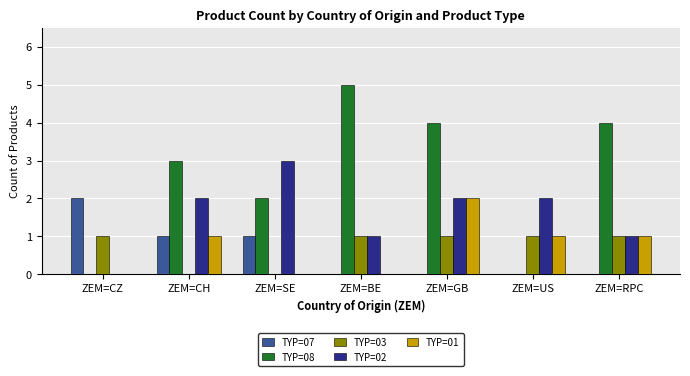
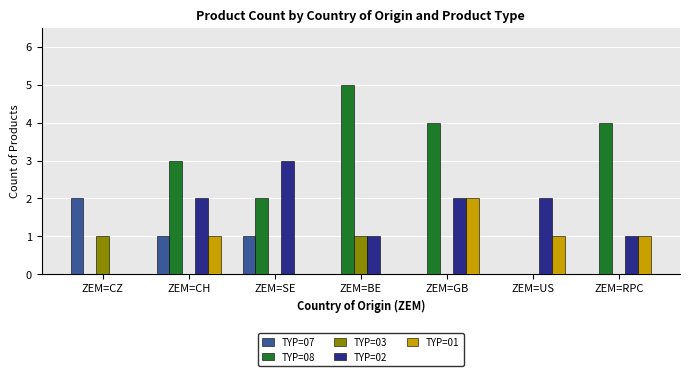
TYP=03, ZEM=GB: 1 -> 0
TYP=03, ZEM=US: 1 -> 0
TYP=03, ZEM=RPC: 1 -> 0
